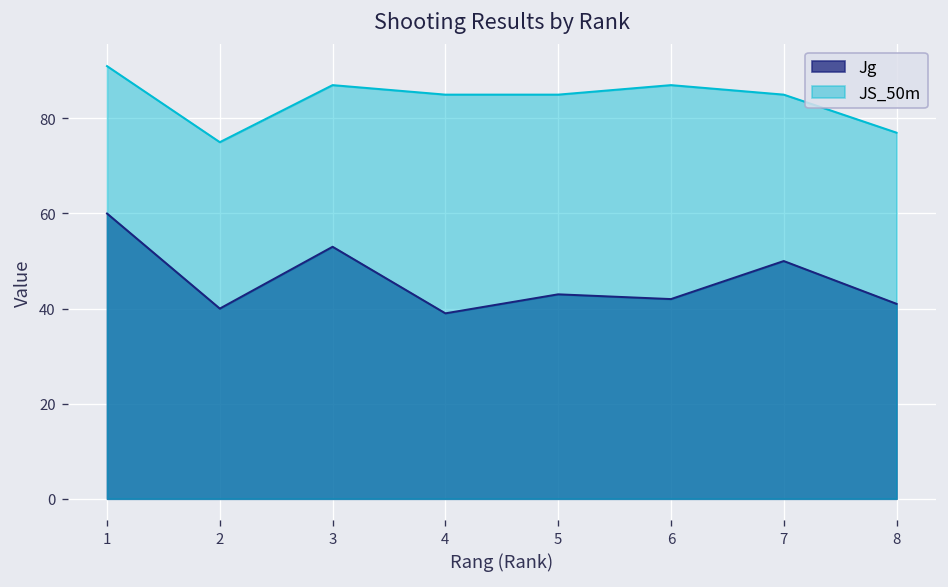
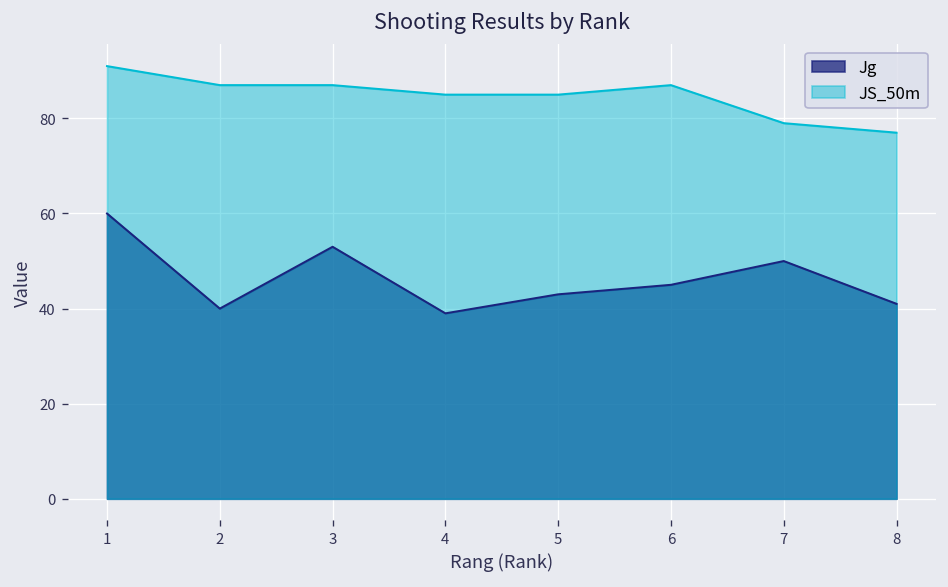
JS_50m, 2: 75 -> 87
Jg, 6: 42 -> 45
JS_50m, 7: 85 -> 79
